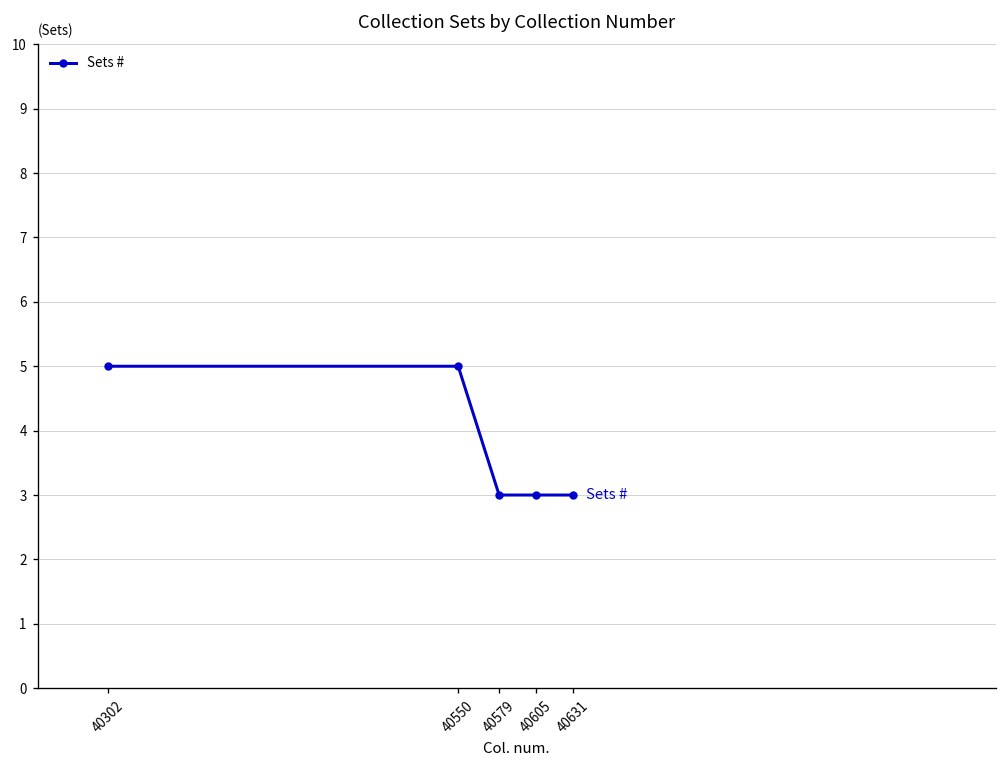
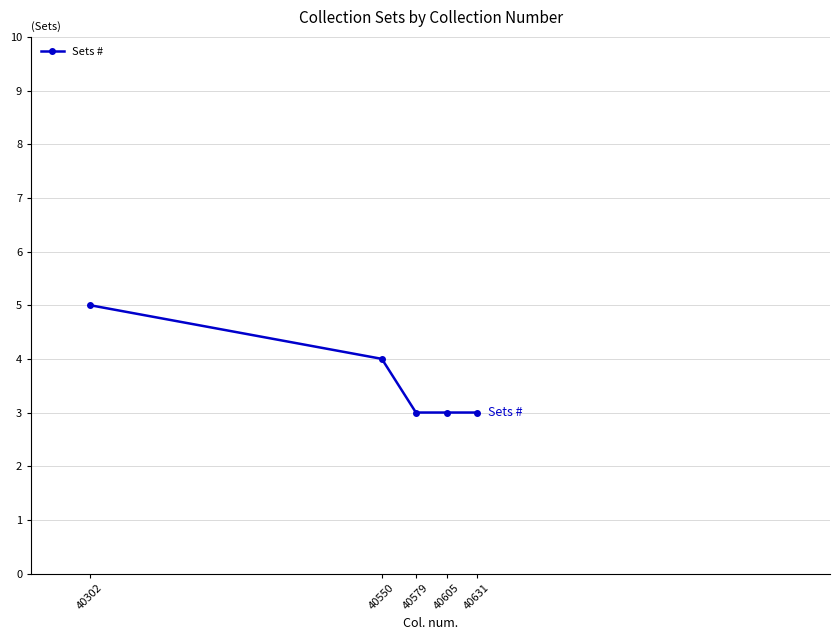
40550: 5 -> 4
